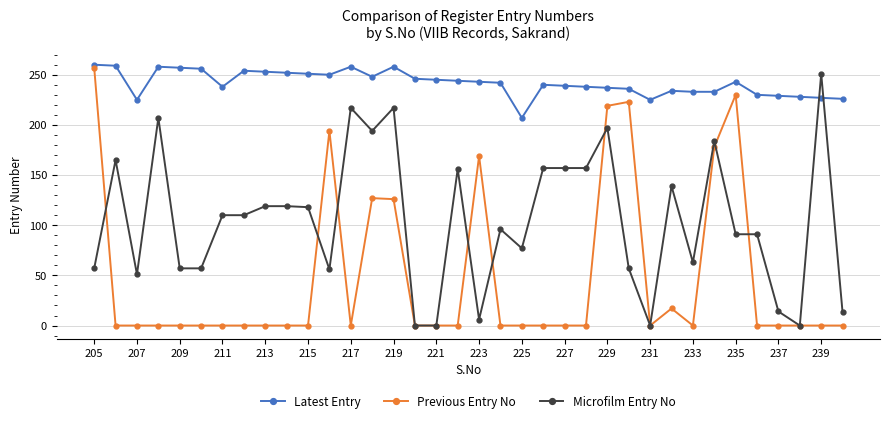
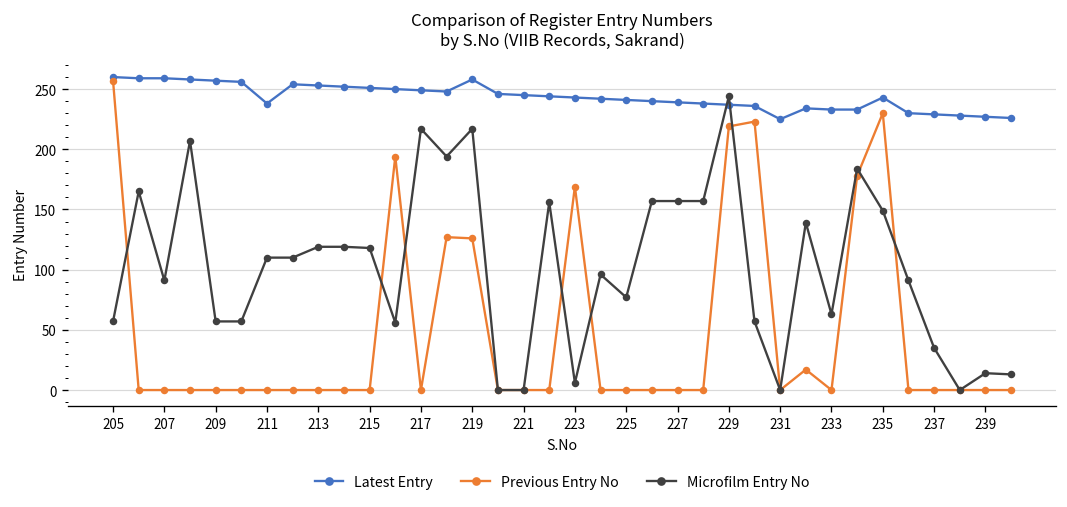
Latest Entry, 207: 225 -> 259
Microfilm Entry No, 207: 51 -> 91
Latest Entry, 217: 258 -> 249
Latest Entry, 225: 207 -> 241
Microfilm Entry No, 229: 197 -> 244
Microfilm Entry No, 235: 91 -> 149
Microfilm Entry No, 237: 14 -> 35
Microfilm Entry No, 239: 251 -> 14
